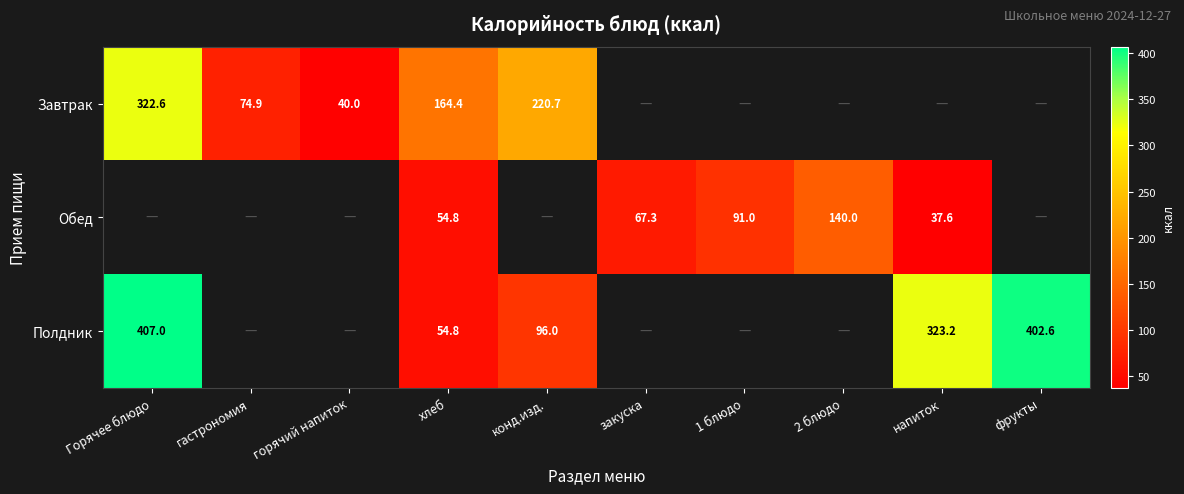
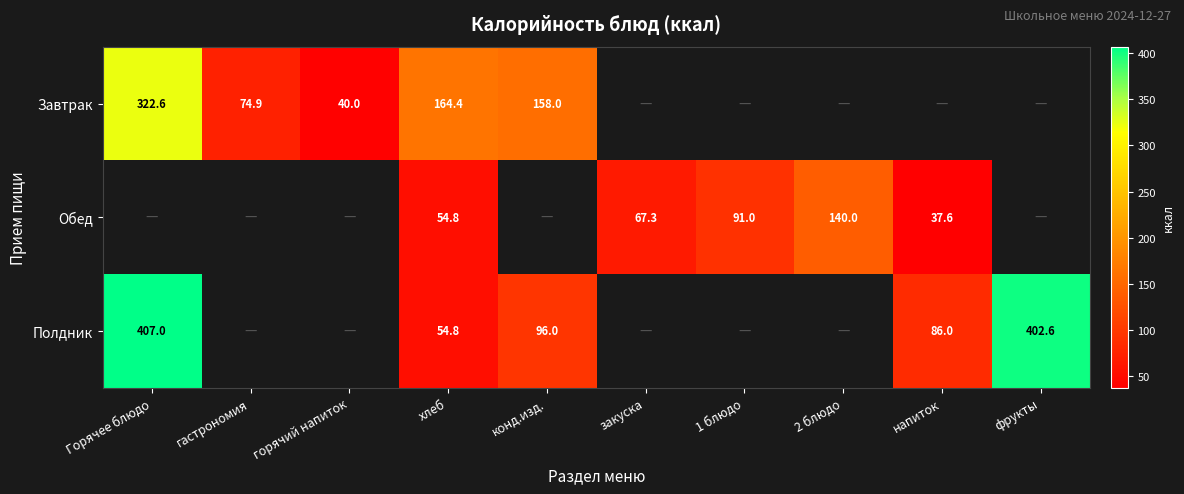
Завтрак, конд.изд.: 220.7 -> 158.0
Полдник, напиток: 323.2 -> 86.0
